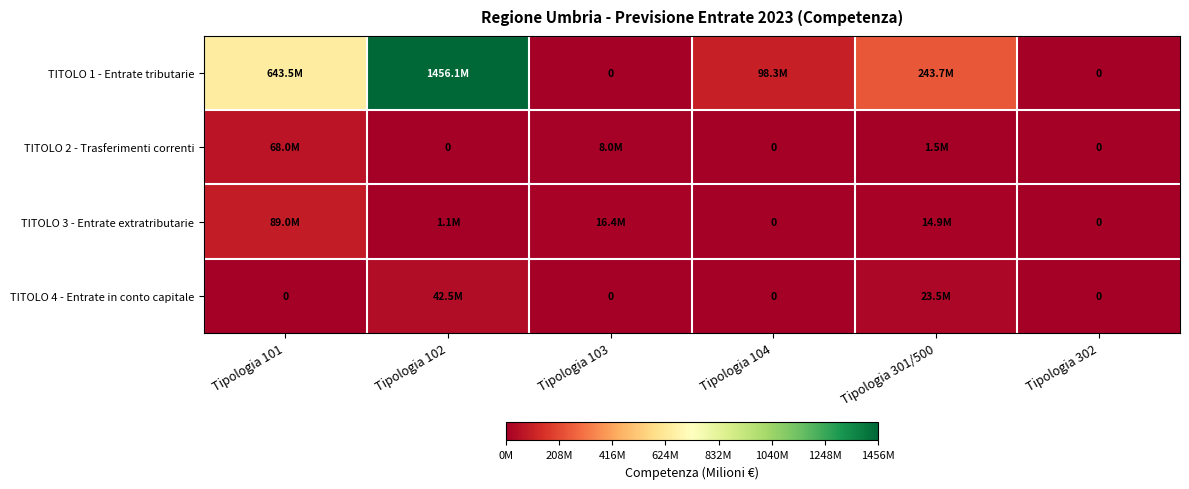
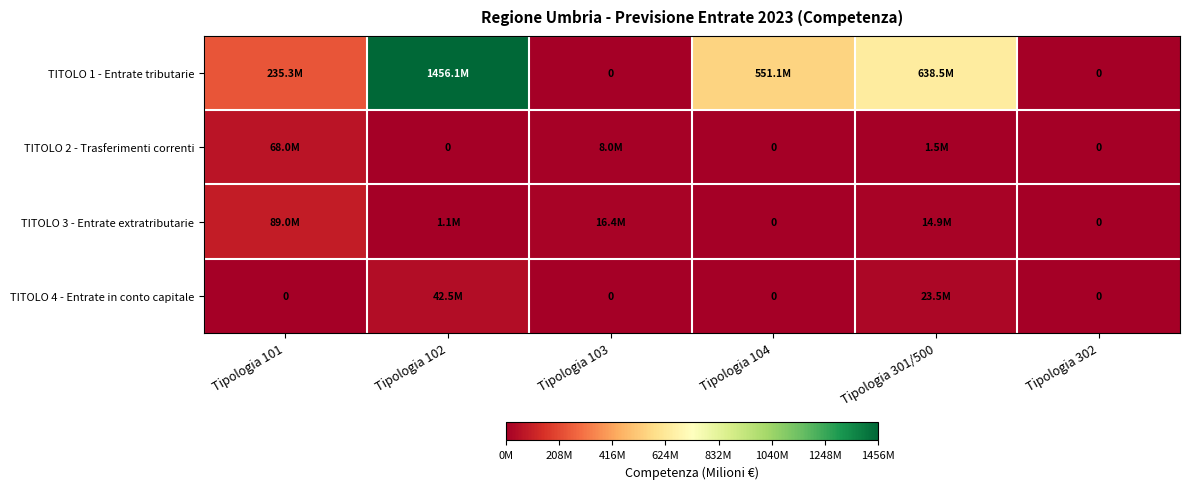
TITOLO 1 - Entrate tributarie, Tipologia 101: 643.5M -> 235.3M
TITOLO 1 - Entrate tributarie, Tipologia 104: 98.3M -> 551.1M
TITOLO 1 - Entrate tributarie, Tipologia 301/500: 243.7M -> 638.5M
